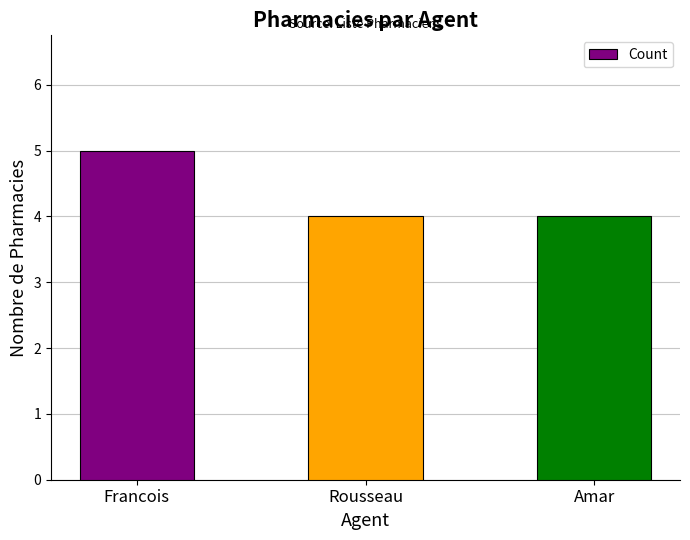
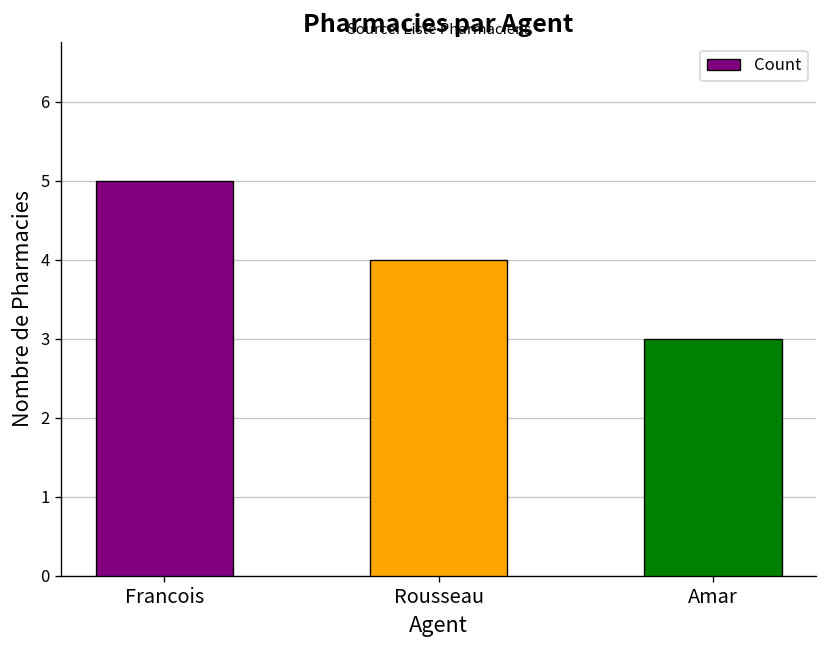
Amar: 4 -> 3
